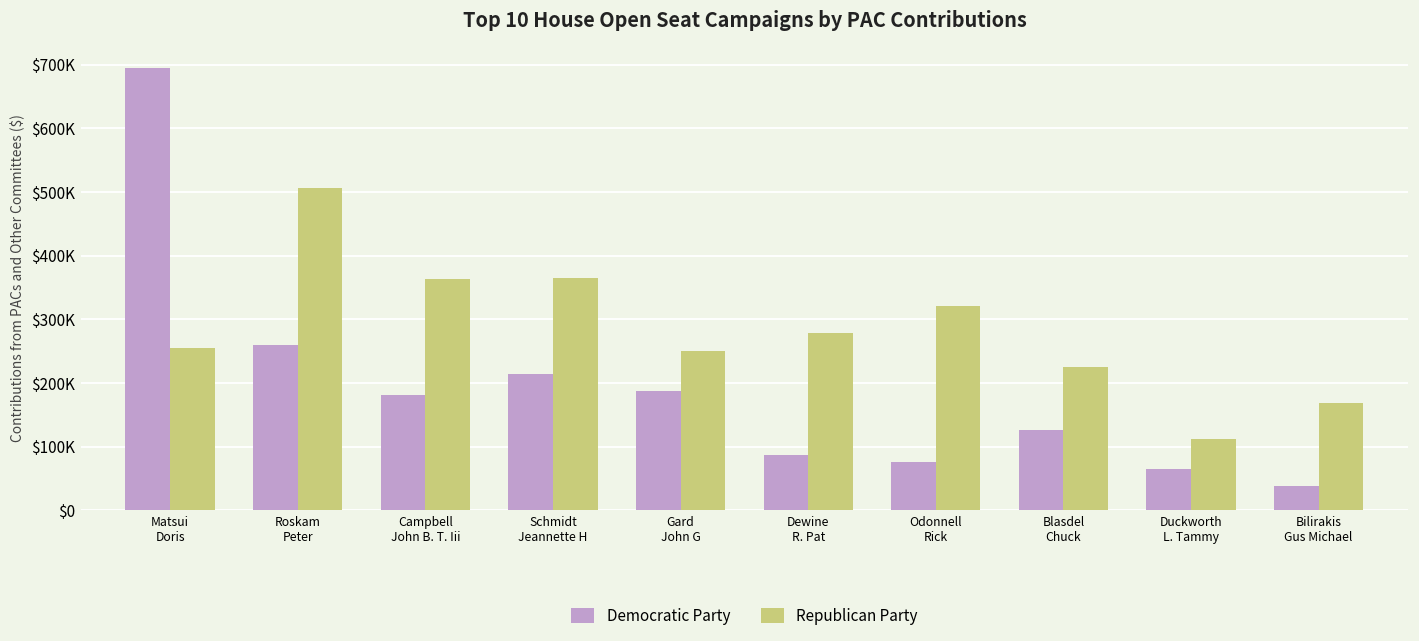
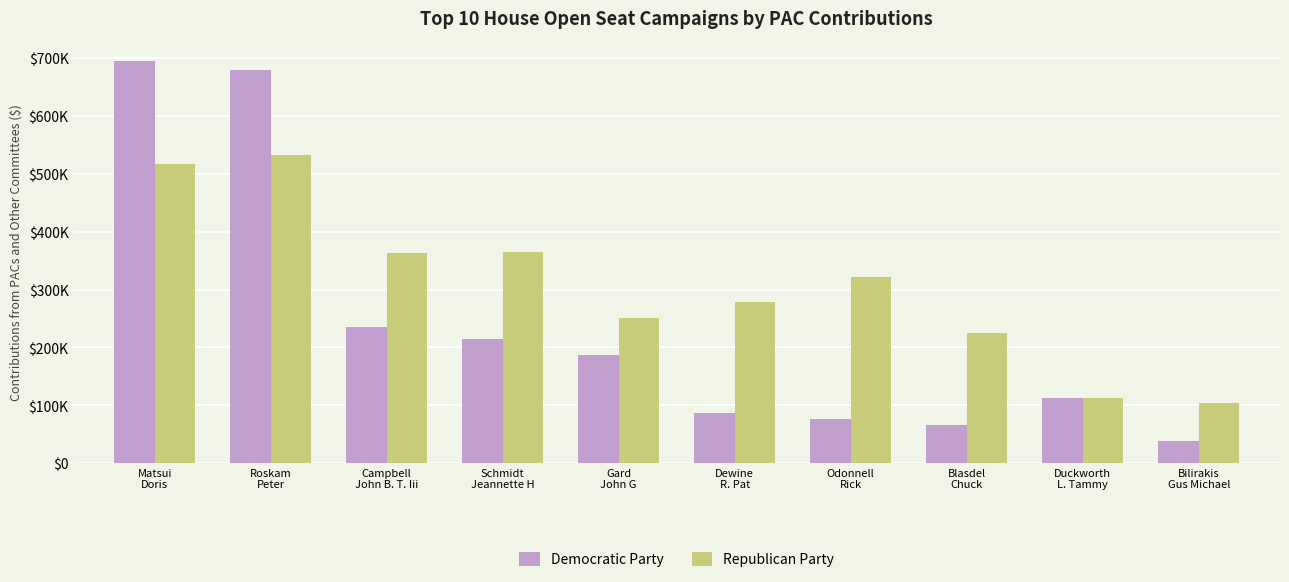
Republican Party, Matsui Doris: $250000 -> $520000
Democratic Party, Roskam Peter: $260000 -> $680000
Republican Party, Roskam Peter: $510000 -> $530000
Democratic Party, Campbell John B. T. Iii: $180000 -> $240000
Democratic Party, Blasdel Chuck: $130000 -> $70000
Democratic Party, Duckworth L. Tammy: $70000 -> $110000
Republican Party, Bilirakis Gus Michael: $170000 -> $100000
